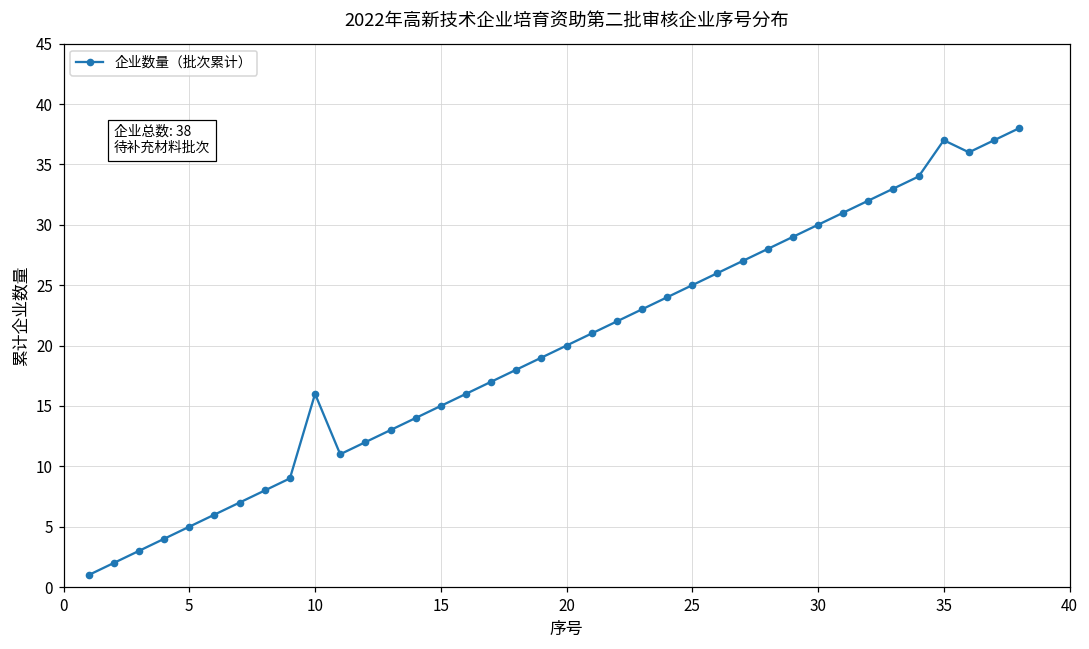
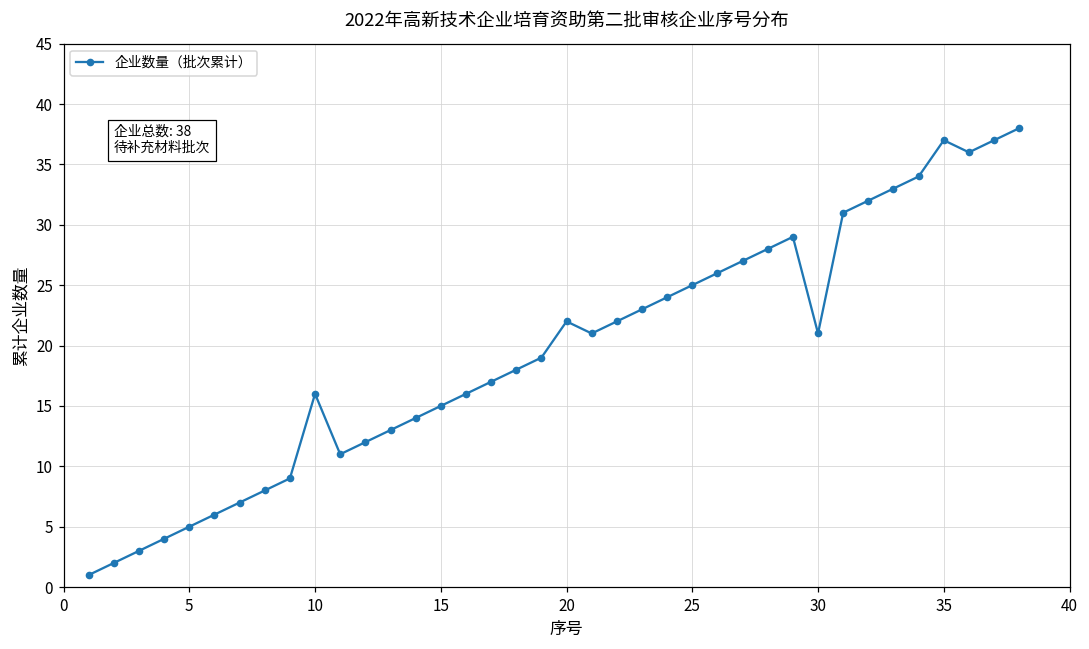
20: 20 -> 22
30: 30 -> 21
